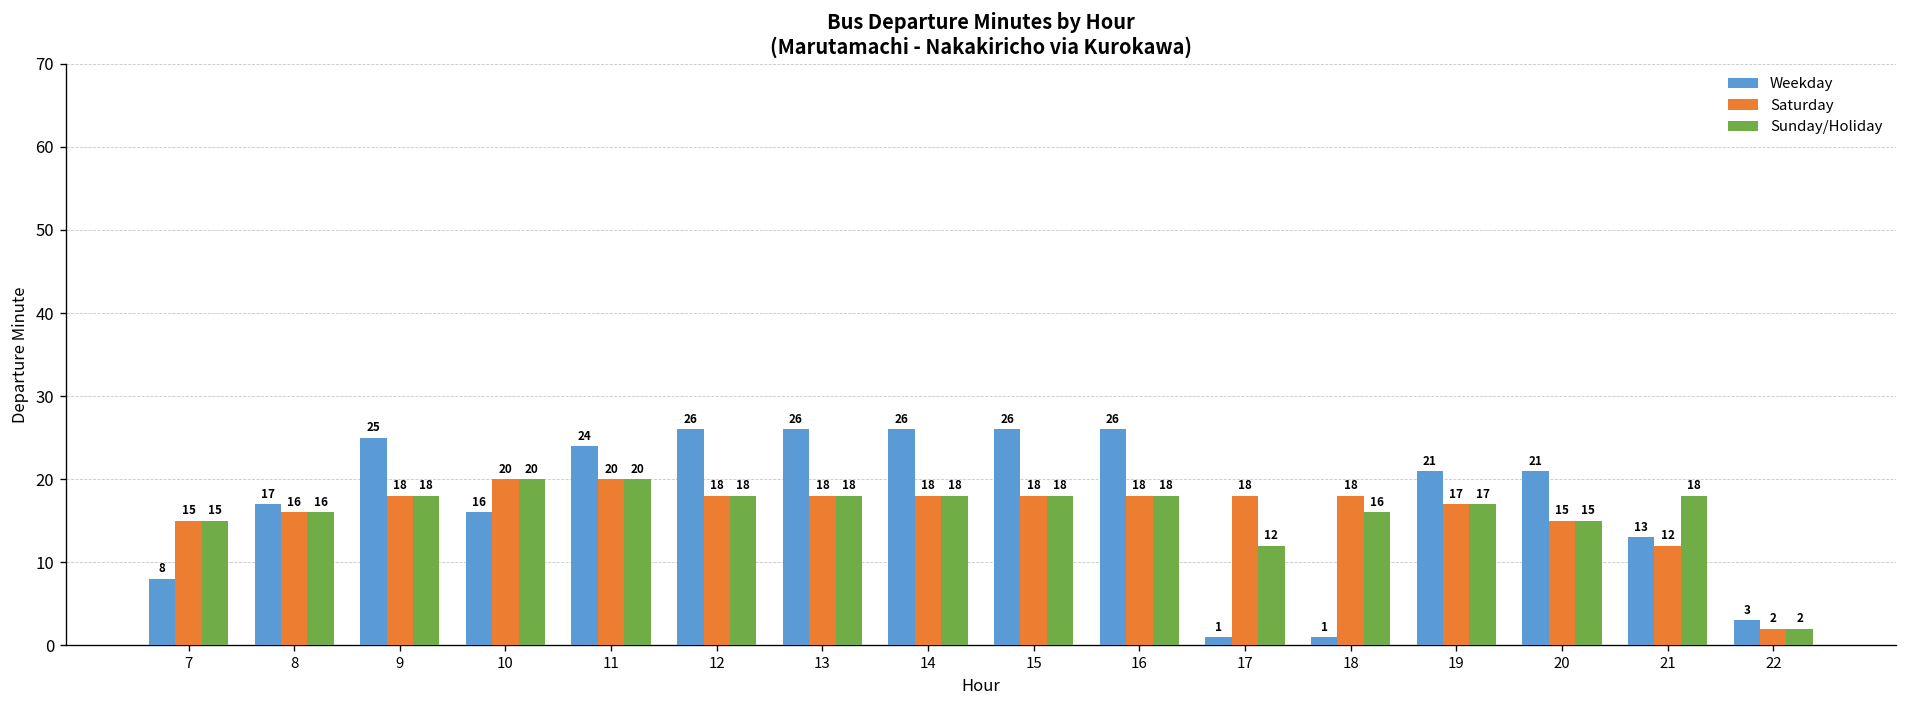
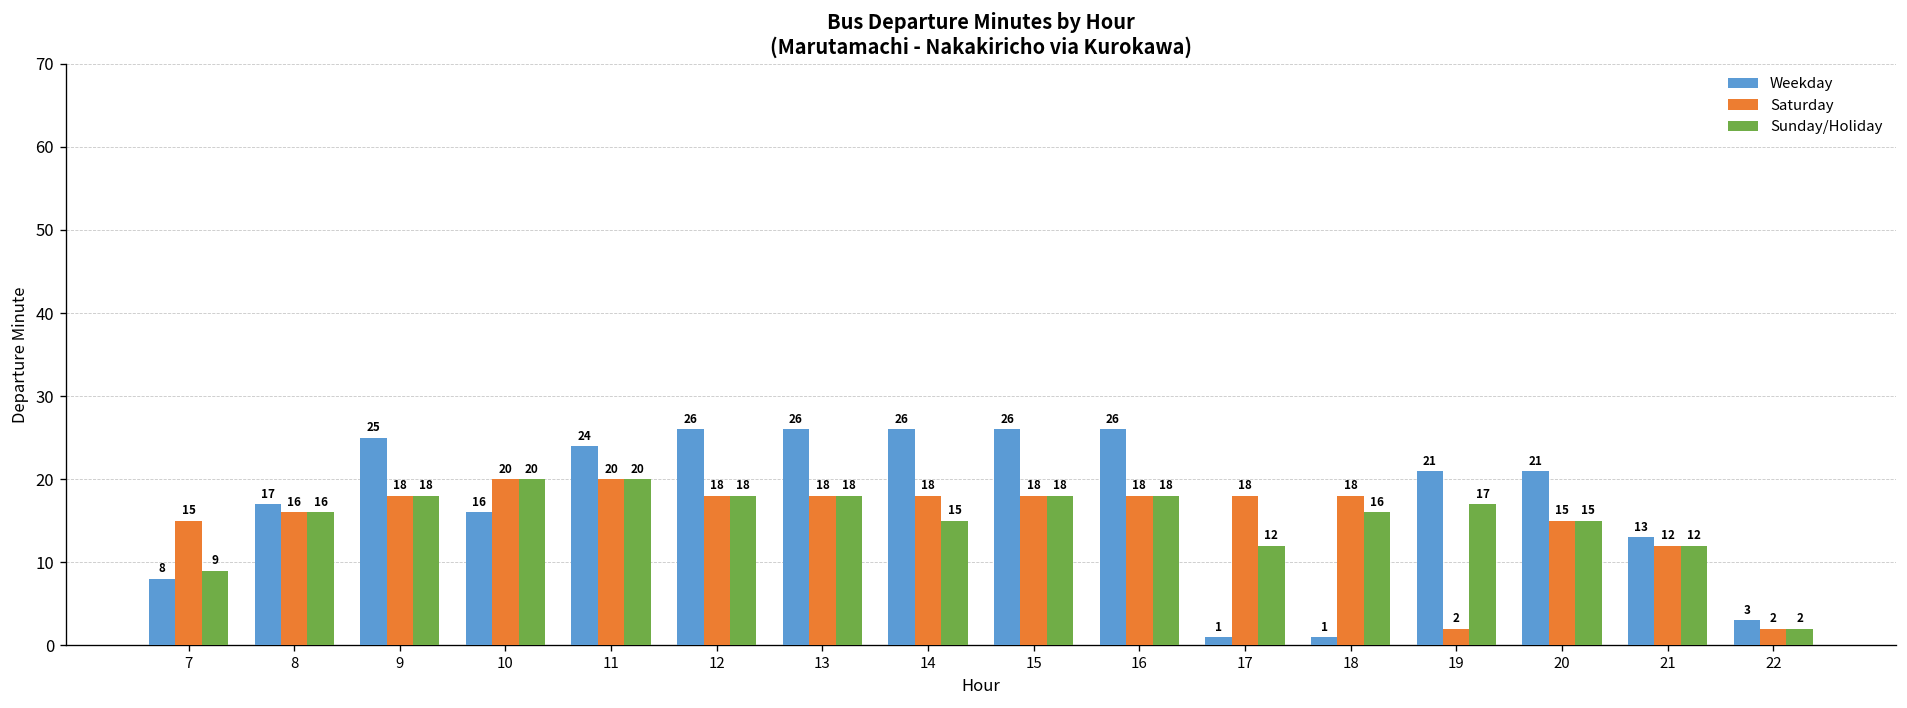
Sunday/Holiday, 7: 15 -> 9
Sunday/Holiday, 14: 18 -> 15
Saturday, 19: 17 -> 2
Sunday/Holiday, 21: 18 -> 12
